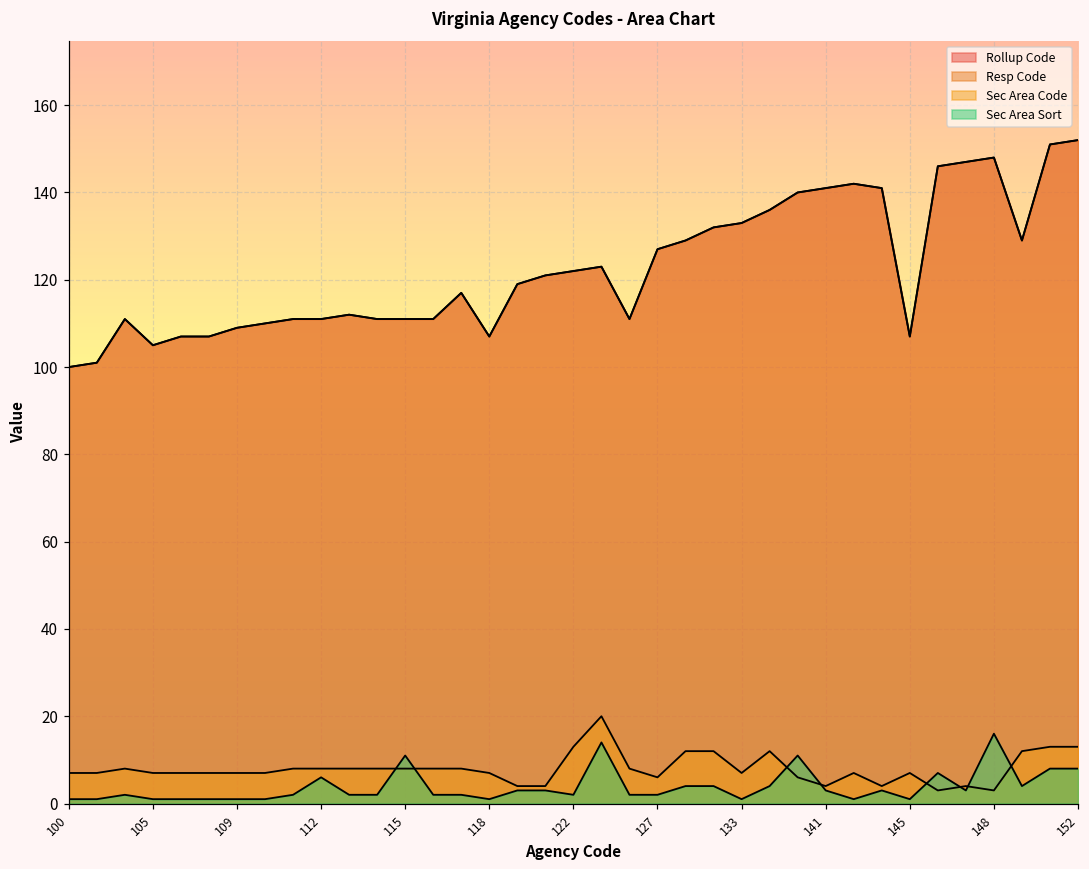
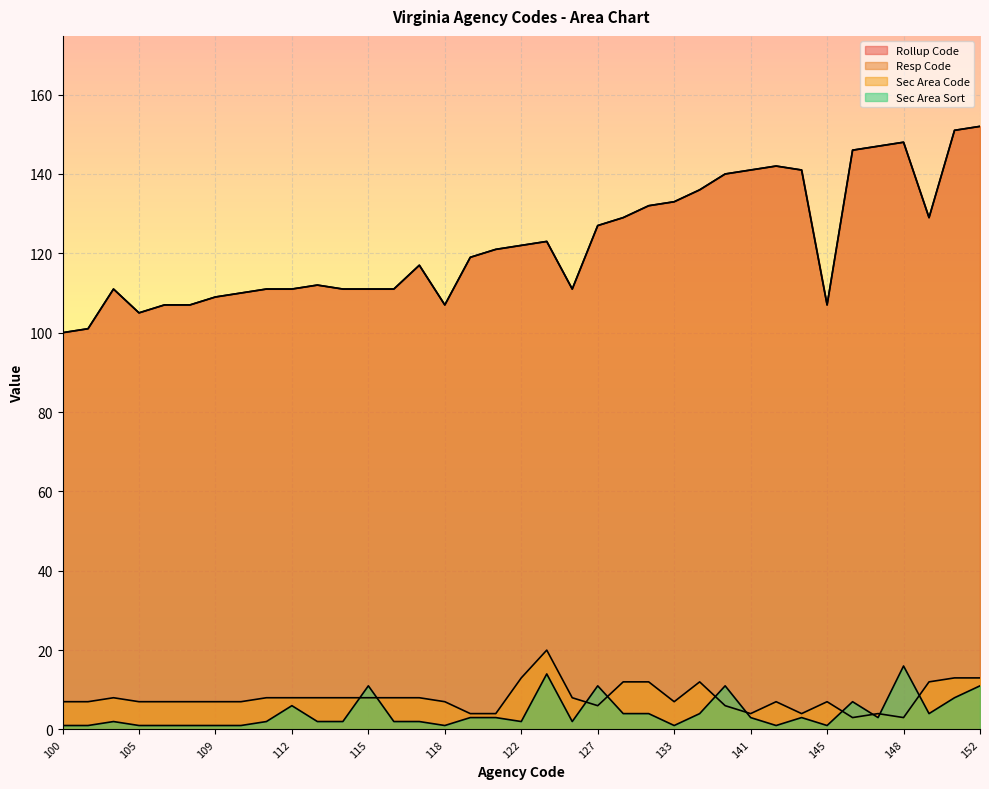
Sec Area Sort, 127: 2 -> 11
Sec Area Sort, 152: 8 -> 11
